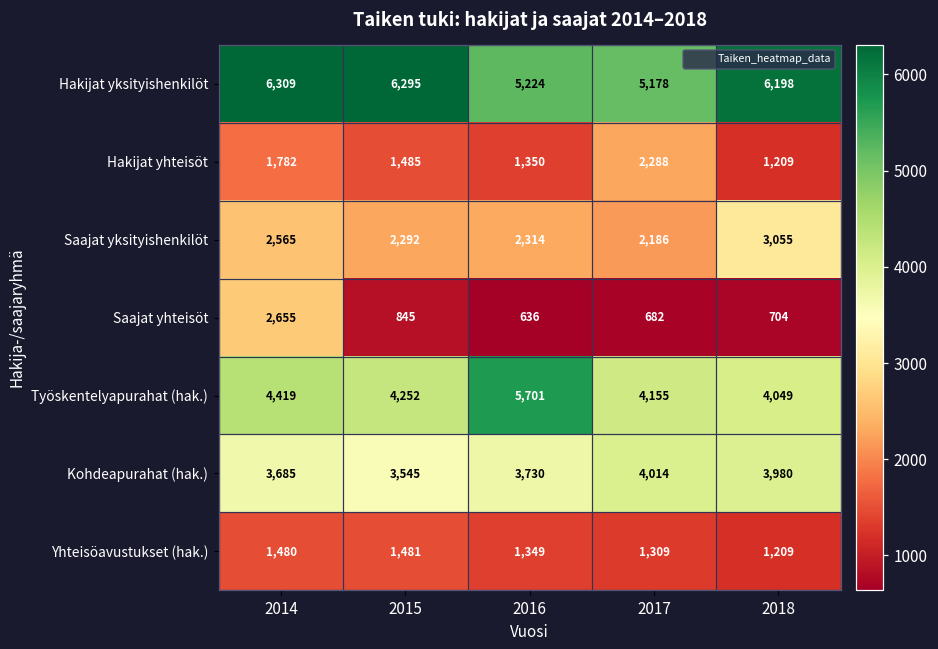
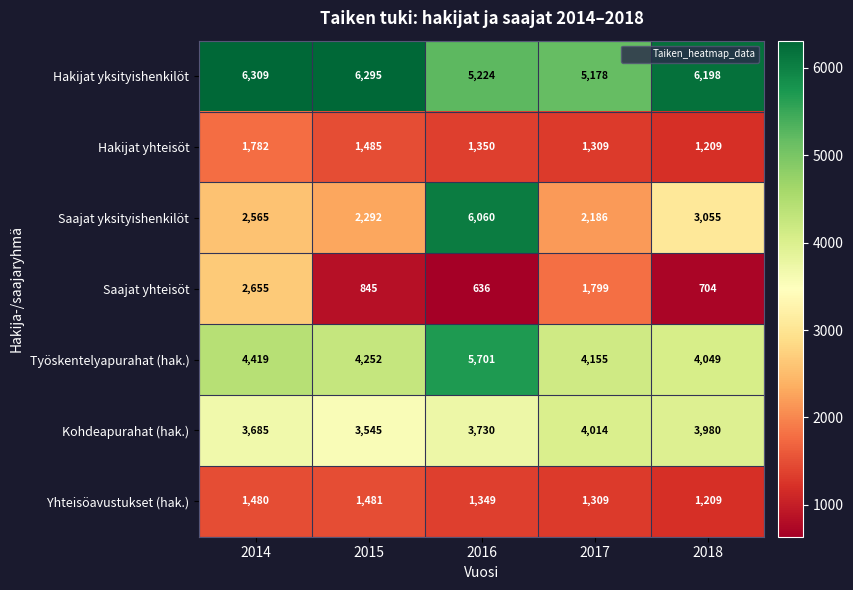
Hakijat yhteisöt, 2017: 2,288 -> 1,309
Saajat yksityishenkilöt, 2016: 2,314 -> 6,060
Saajat yhteisöt, 2017: 682 -> 1,799
